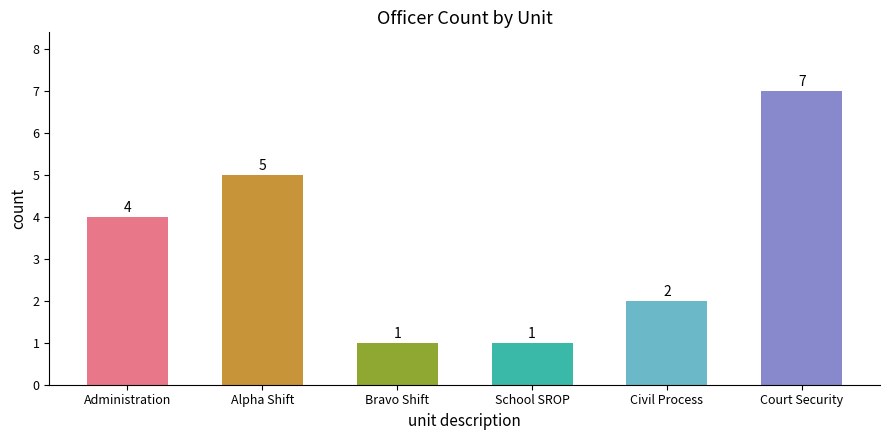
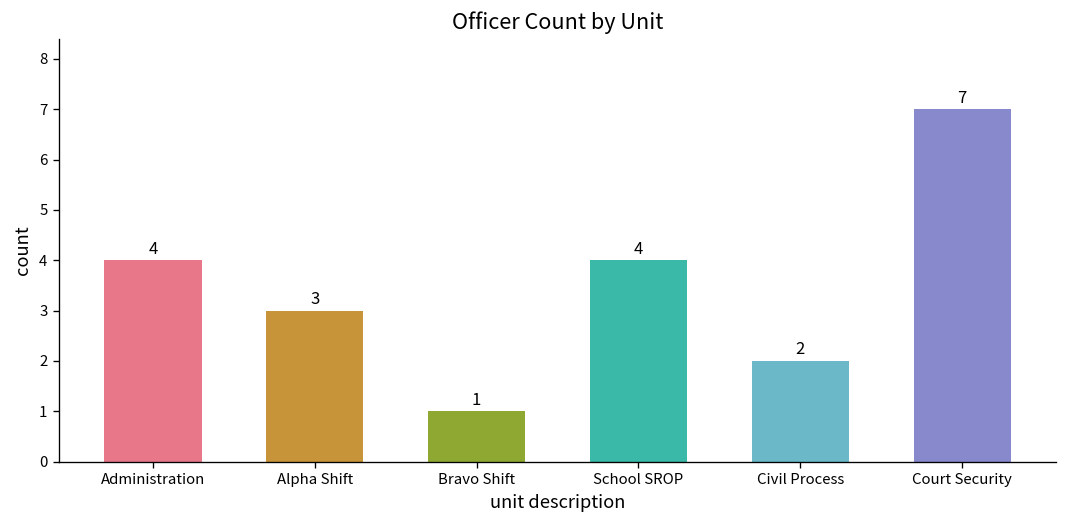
Alpha Shift: 5 -> 3
School SROP: 1 -> 4
